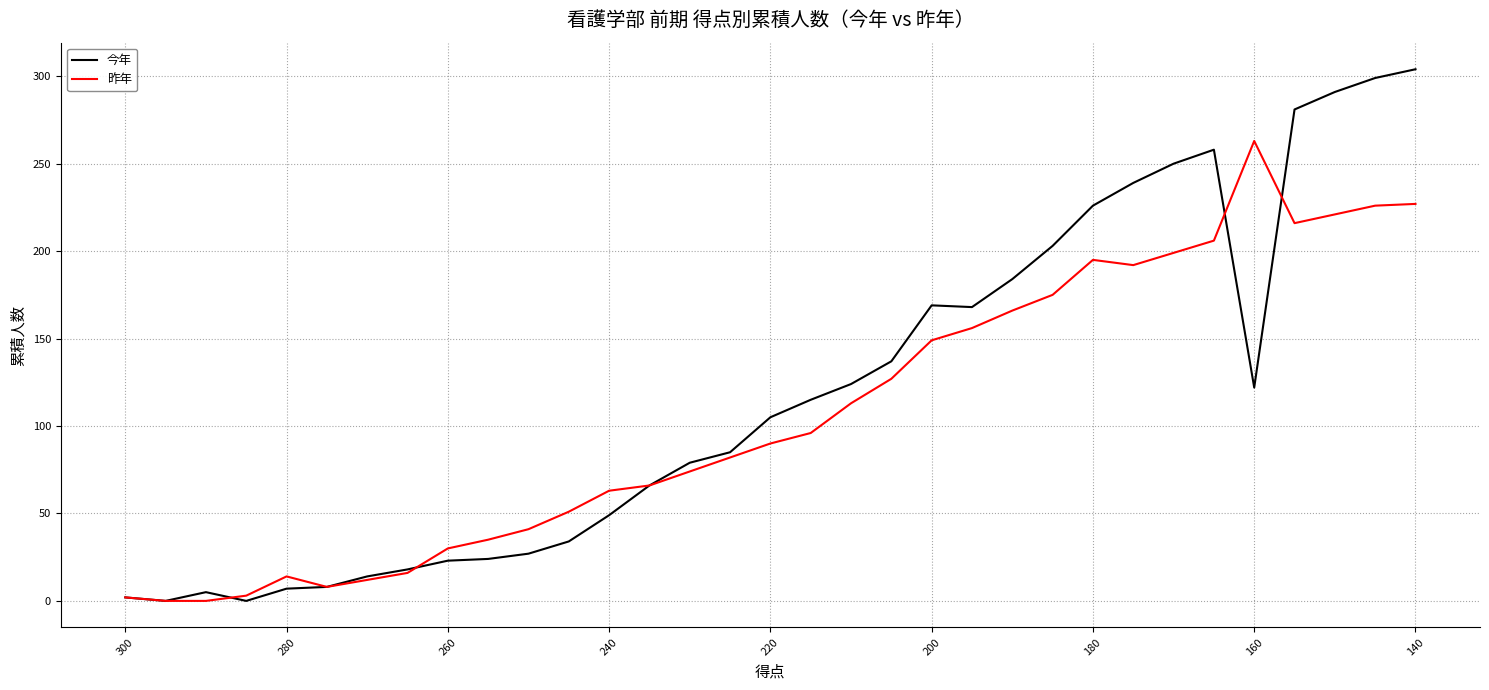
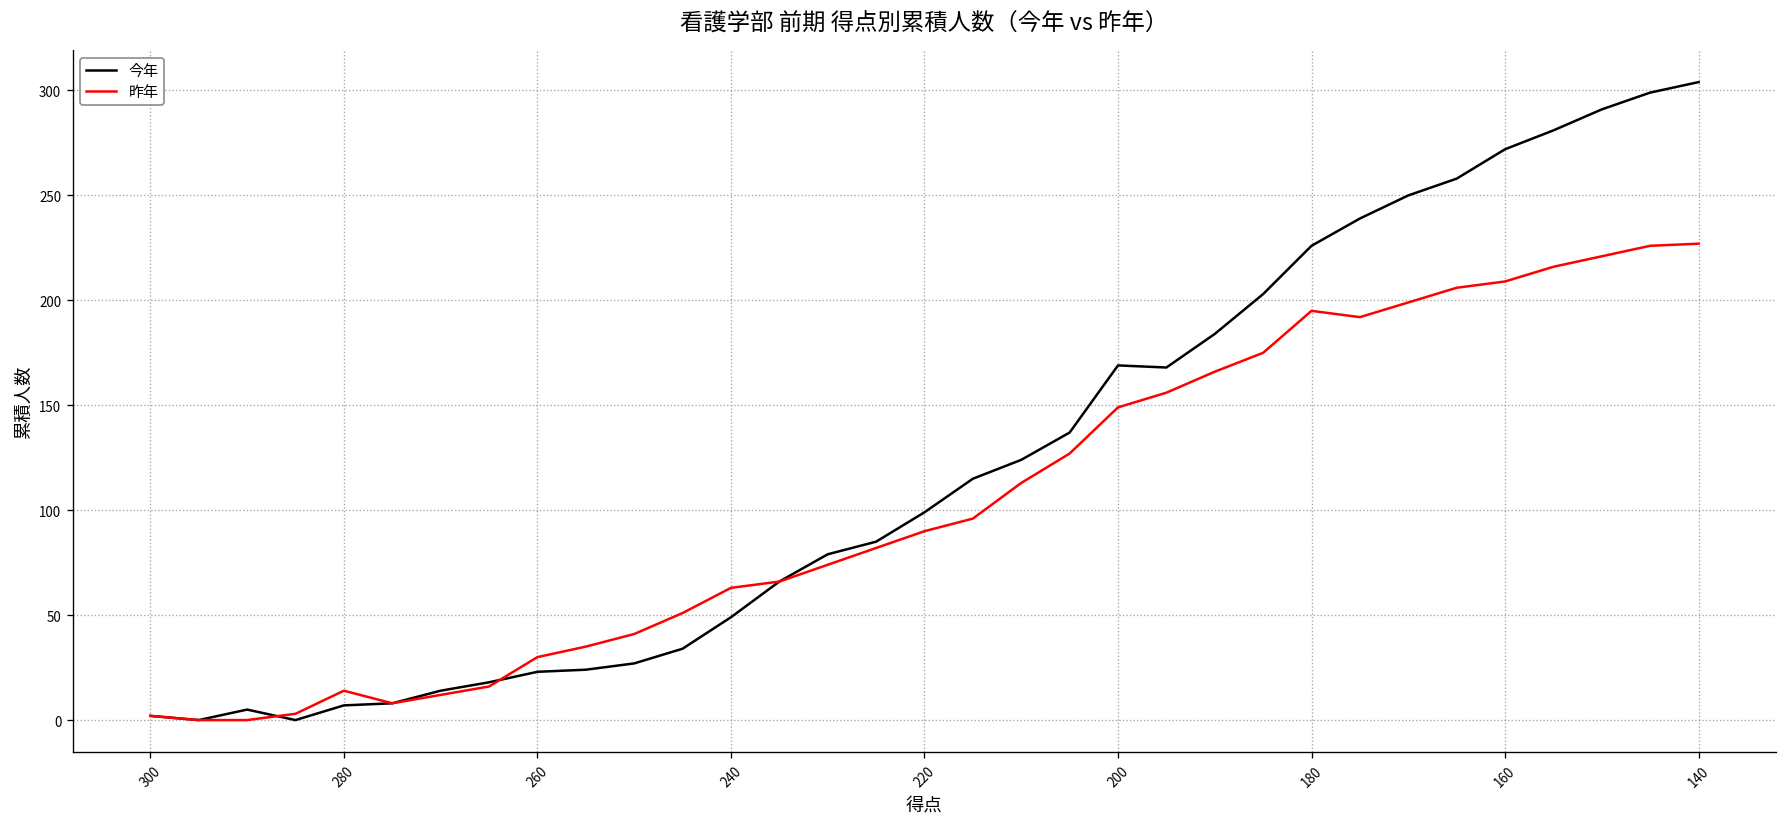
今年, 220: 105 -> 99
今年, 160: 122 -> 272
昨年, 160: 263 -> 209
